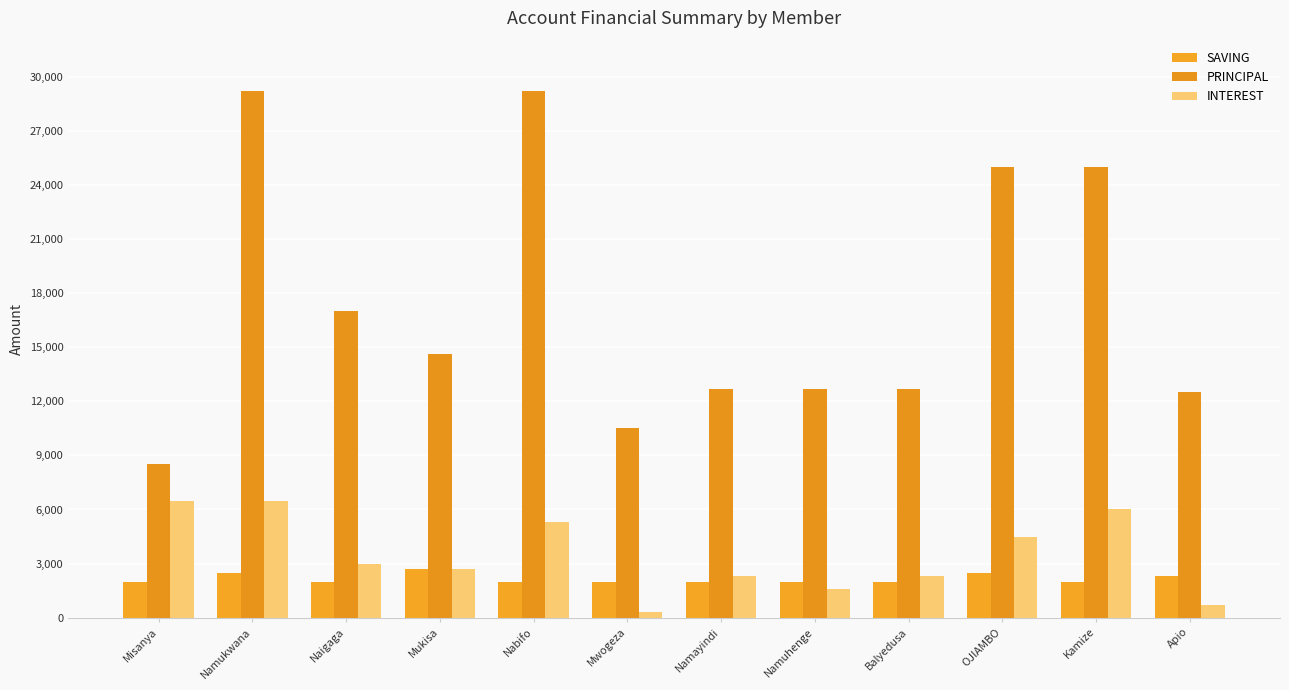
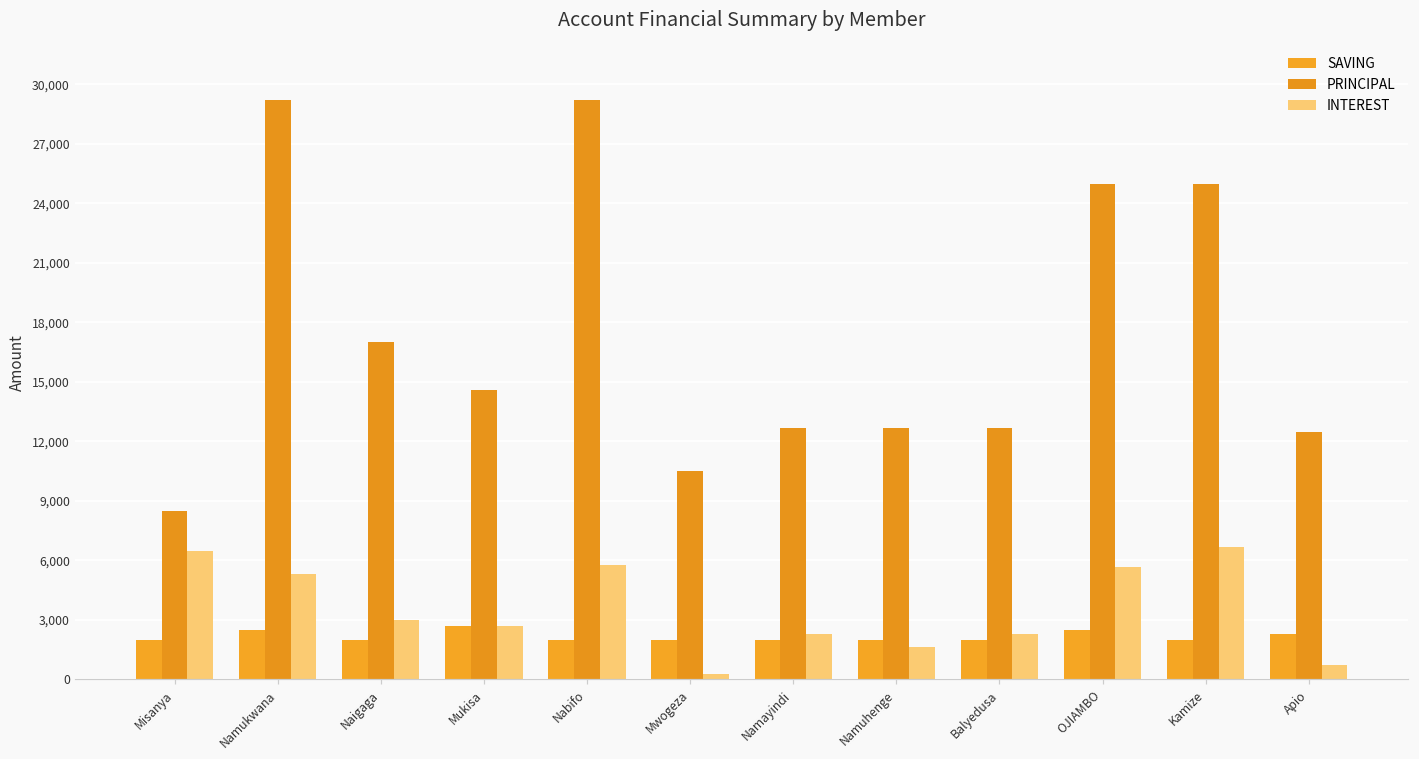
INTEREST, Namukwana: 6,500 -> 5,300
INTEREST, Nabifo: 5,300 -> 5,800
INTEREST, OJIAMBO: 4,500 -> 5,700
INTEREST, Kamize: 6,000 -> 6,700
